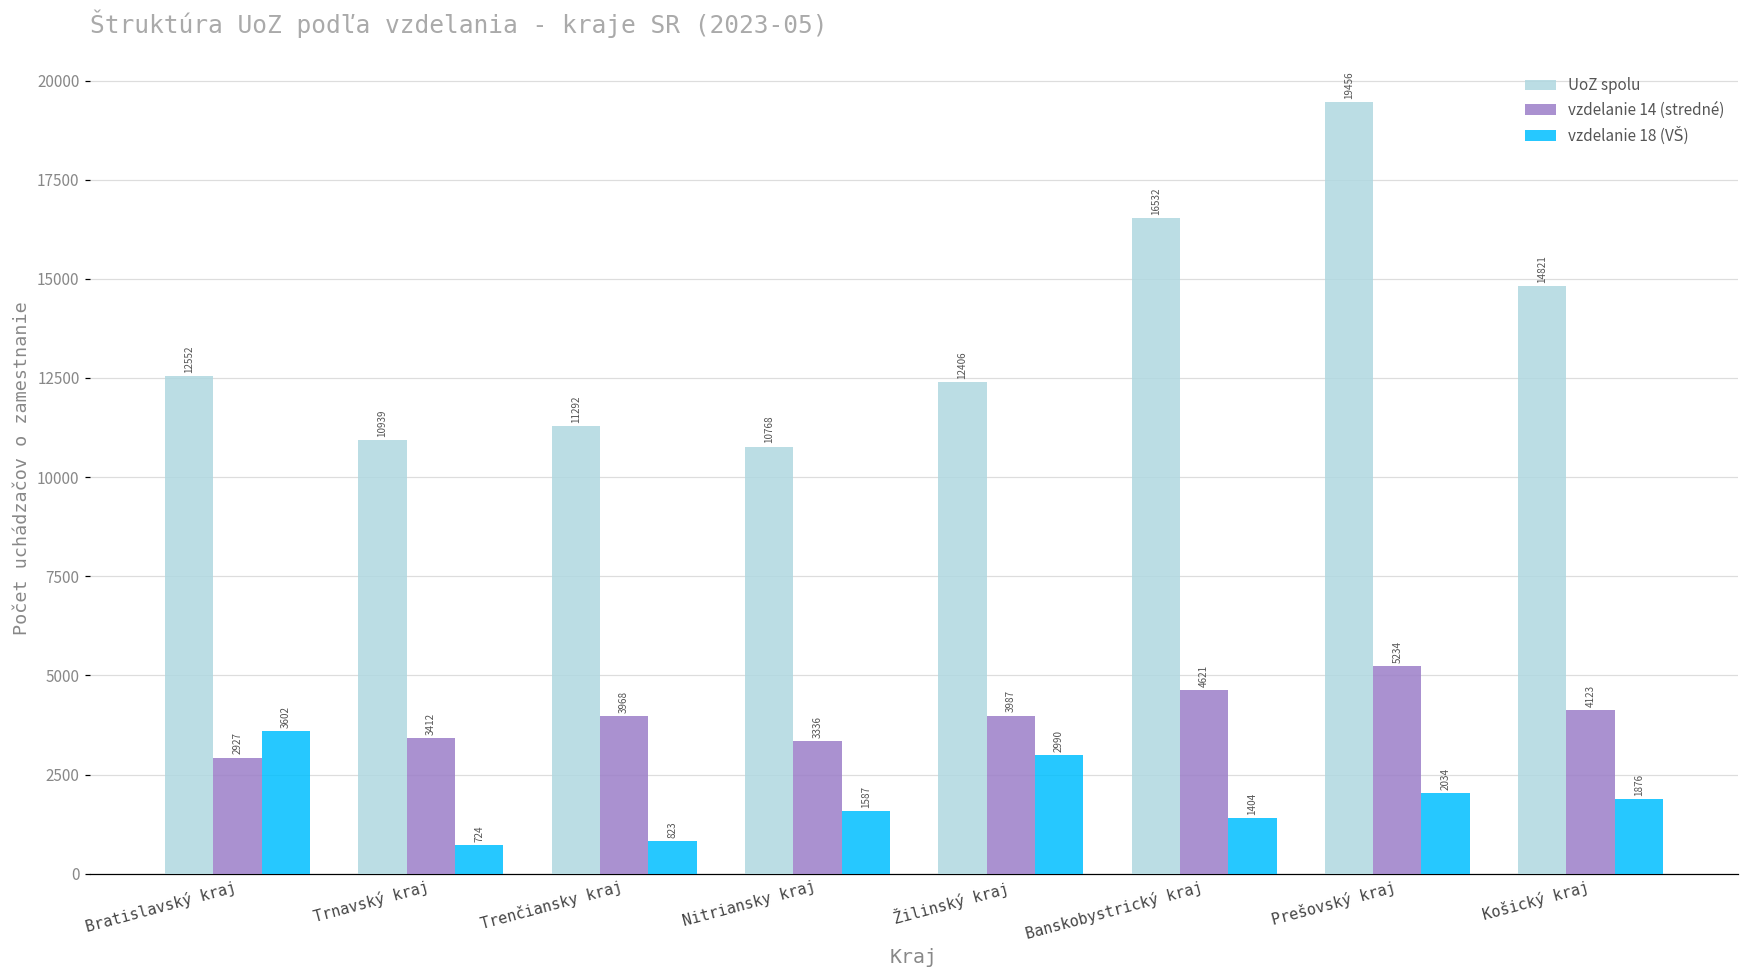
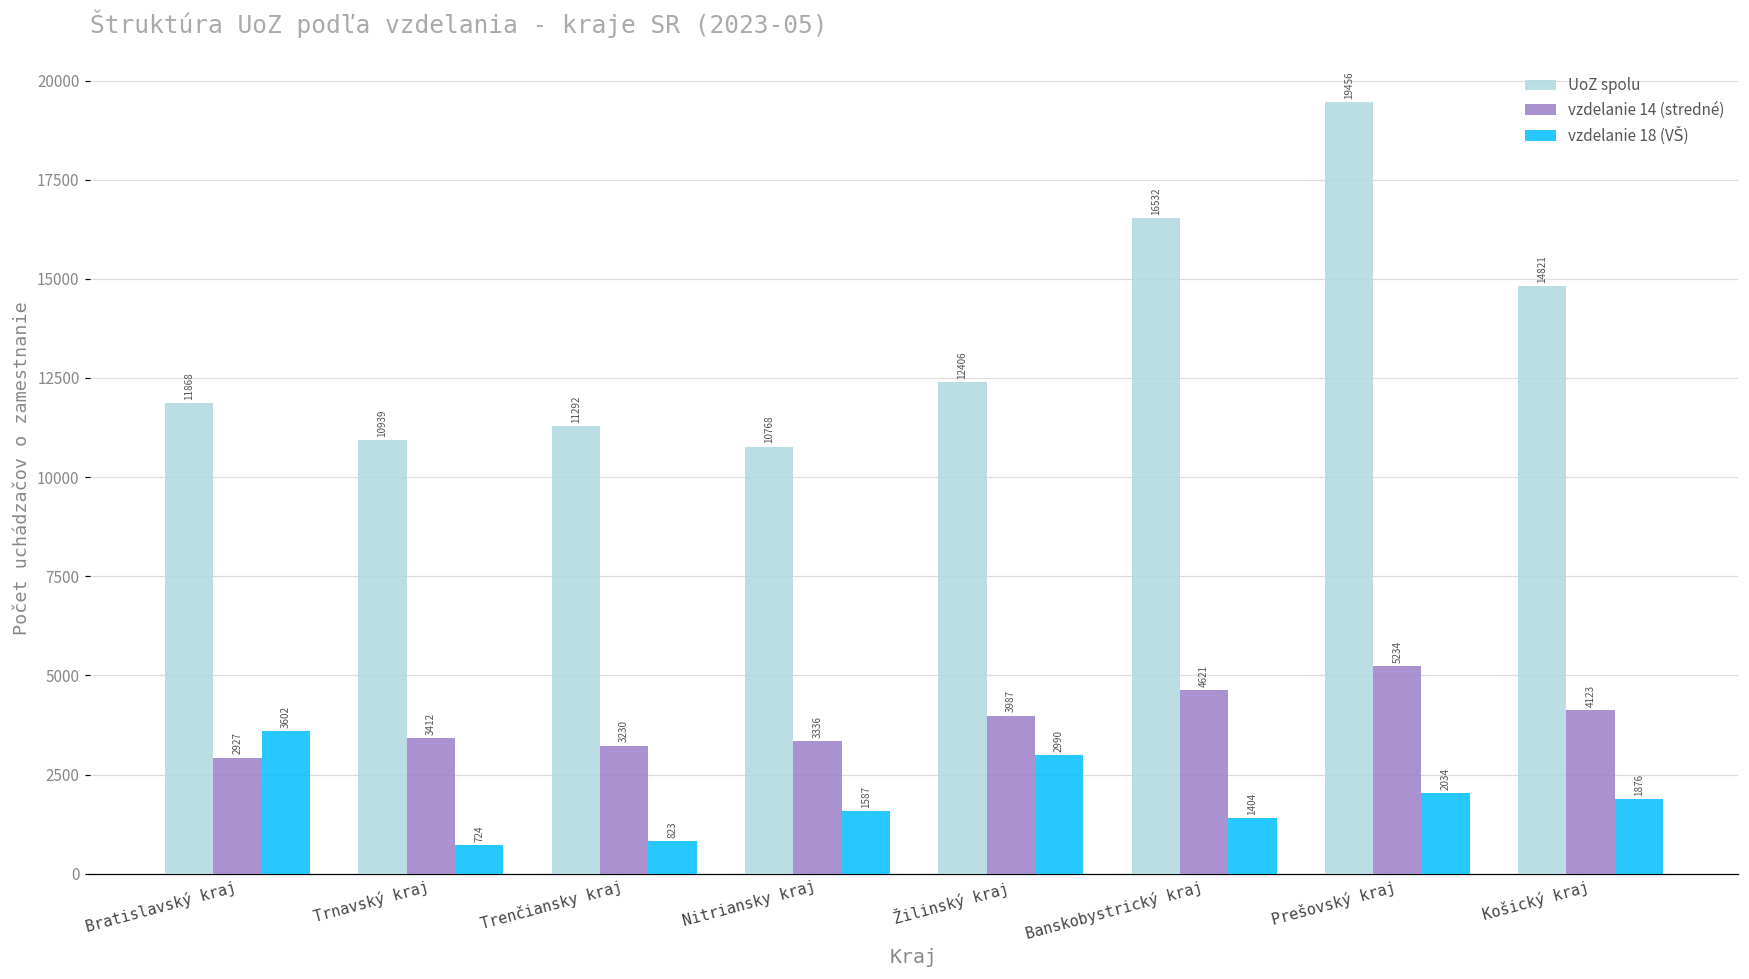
UoZ spolu, Bratislavský kraj: 12552 -> 11868
vzdelanie 14 (stredné), Trenčiansky kraj: 3968 -> 3230
